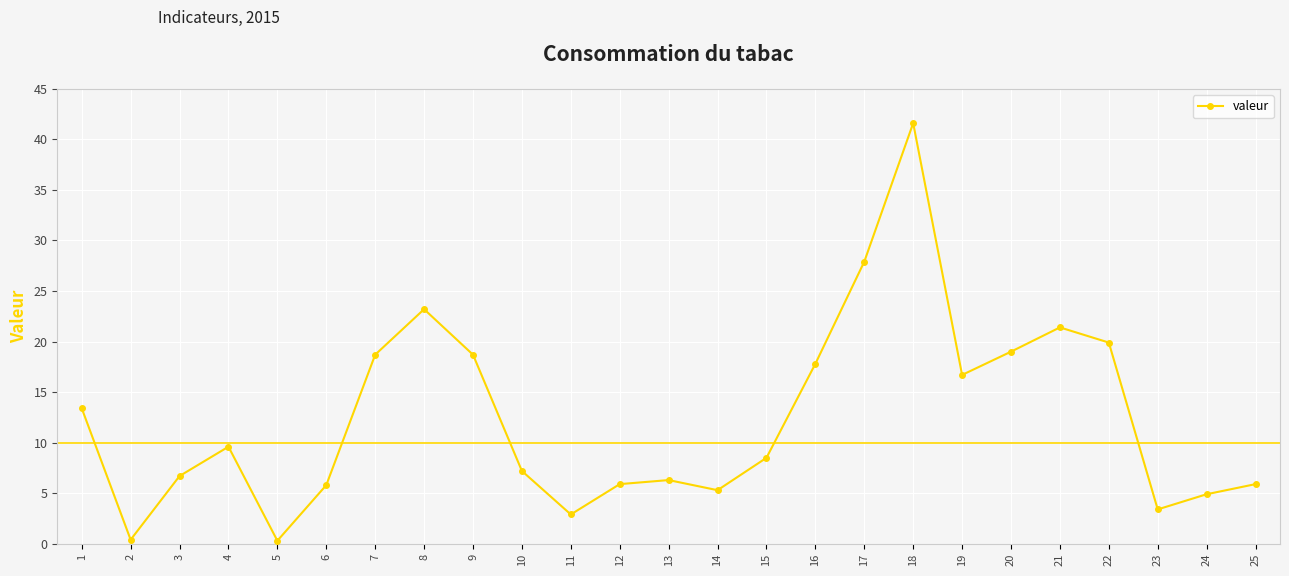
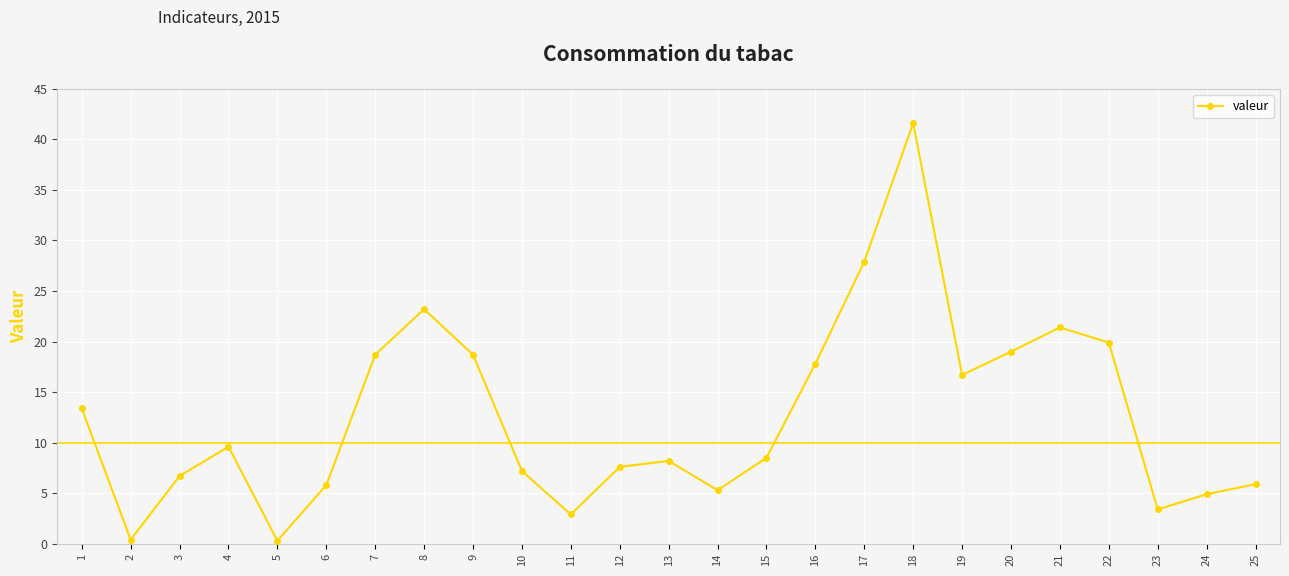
12: 5.9 -> 7.6
13: 6.3 -> 8.2
